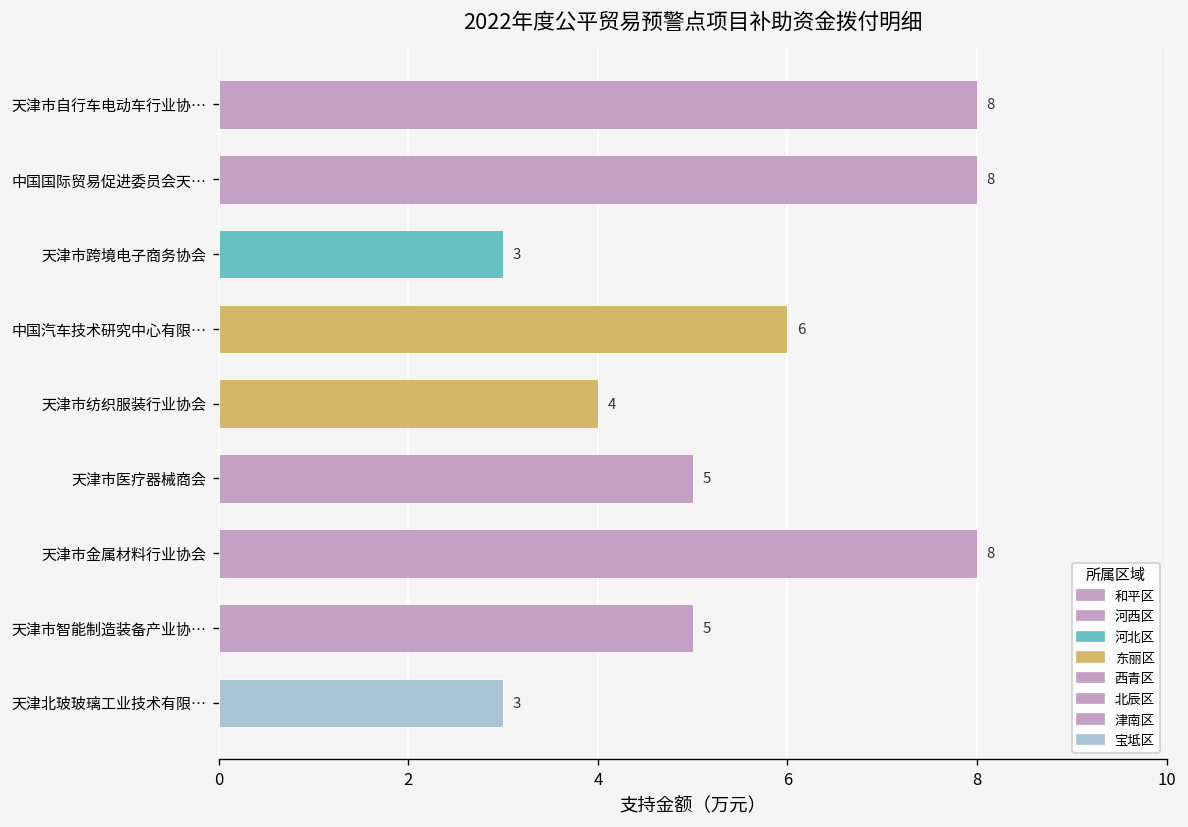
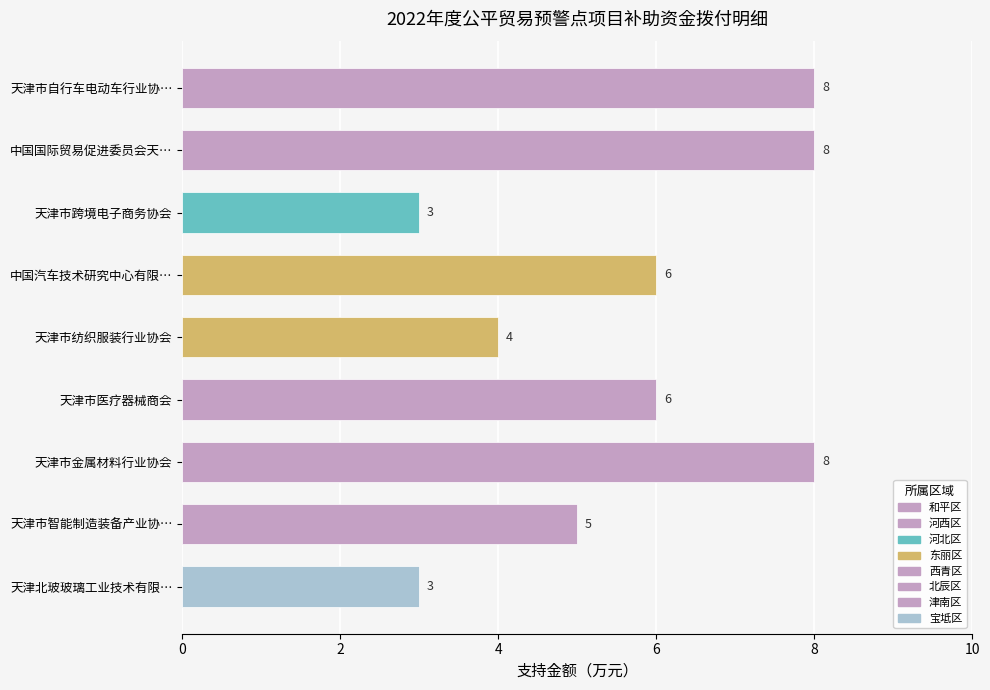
天津市医疗器械商会: 5 -> 6
